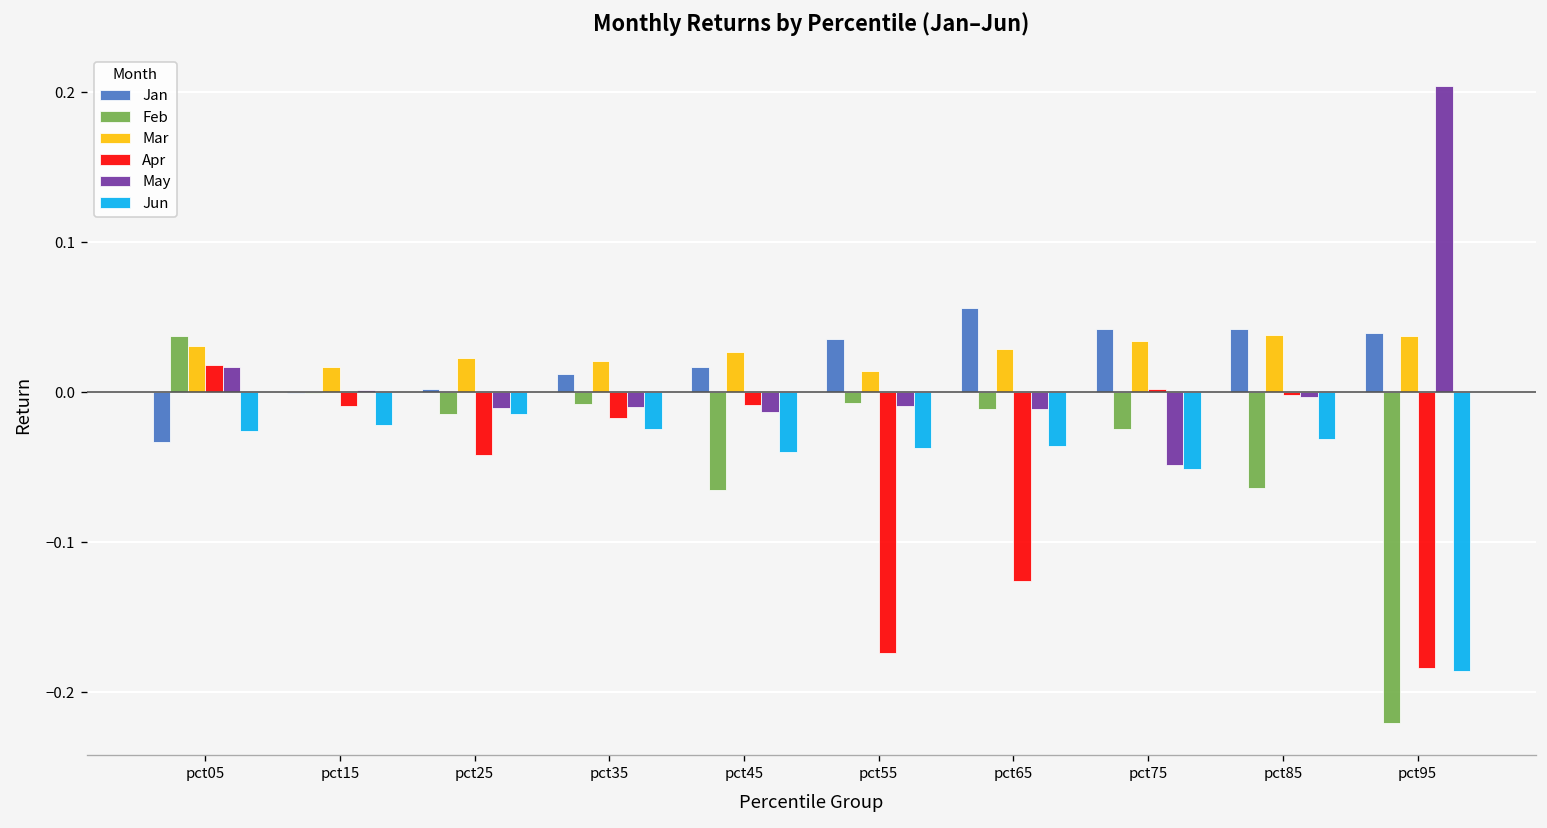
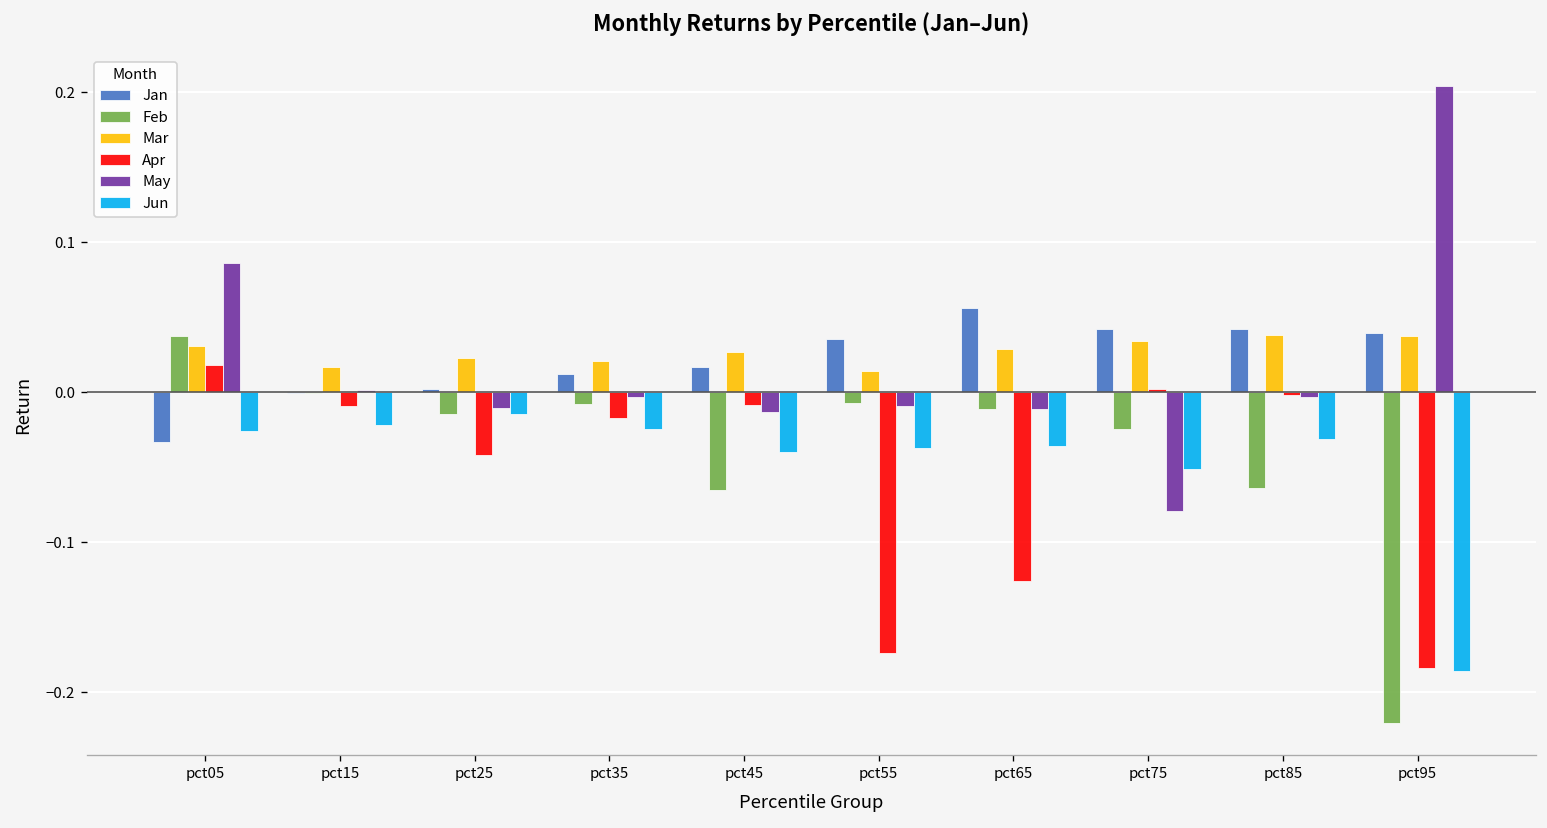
May, pct05: 0.017 -> 0.086
May, pct35: -0.010 -> -0.003
May, pct75: -0.049 -> -0.079
